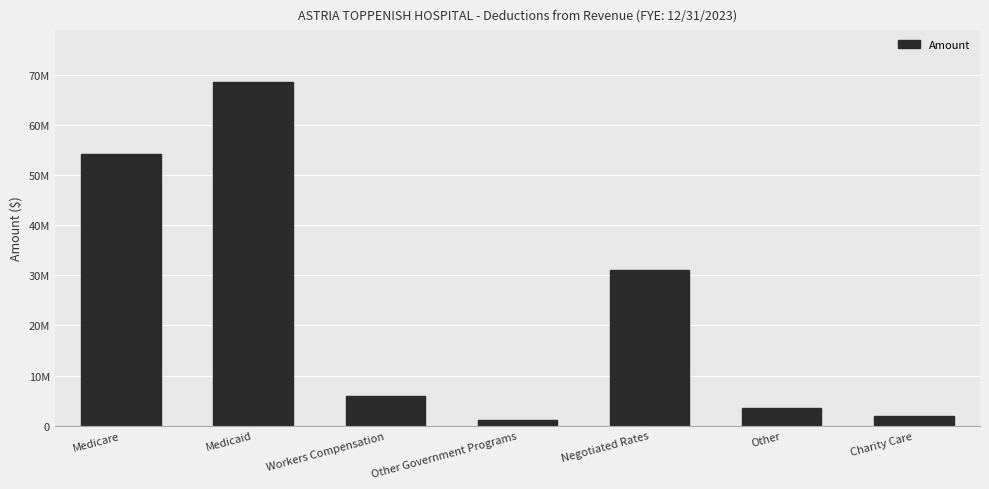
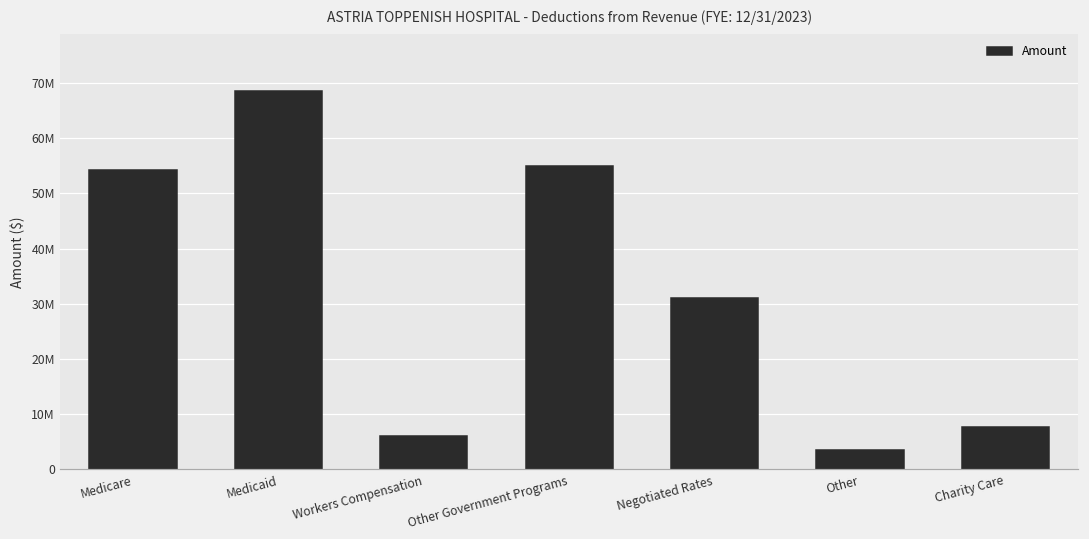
Other Government Programs: 1000000 -> 55000000
Charity Care: 2000000 -> 8000000
